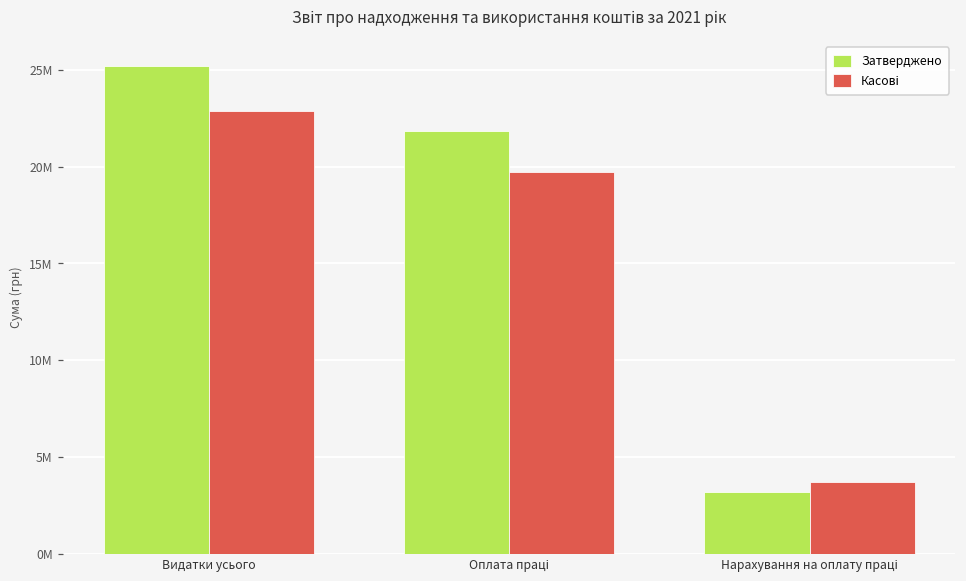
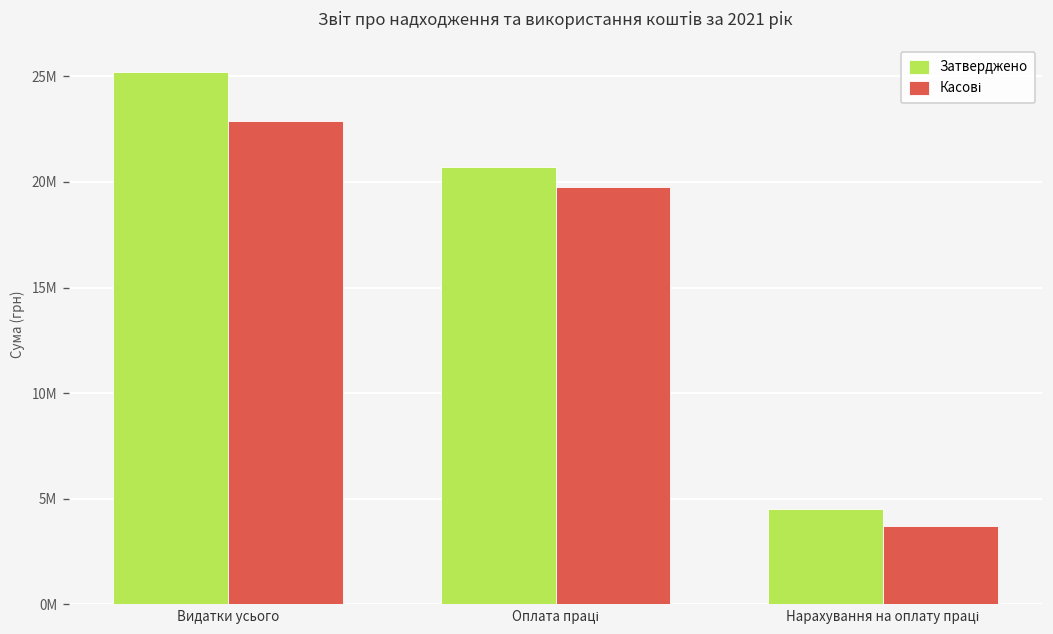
Затверджено, Оплата праці: 21900000 -> 20700000
Затверджено, Нарахування на оплату праці: 3200000 -> 4500000
